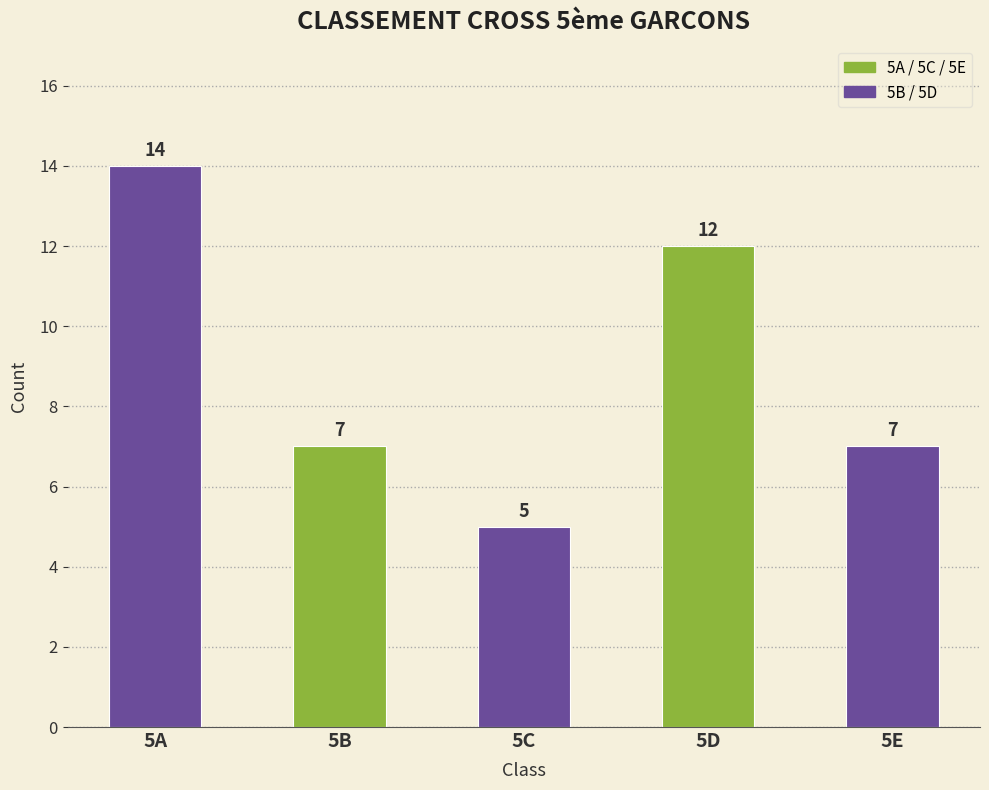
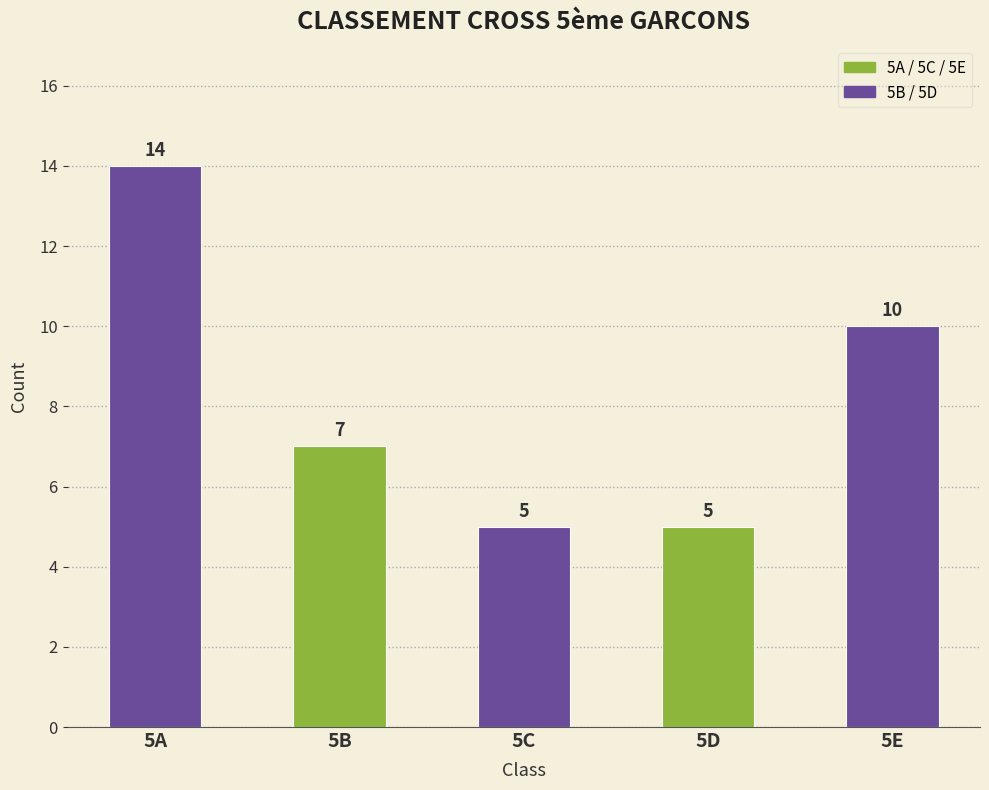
5D: 12 -> 5
5E: 7 -> 10
